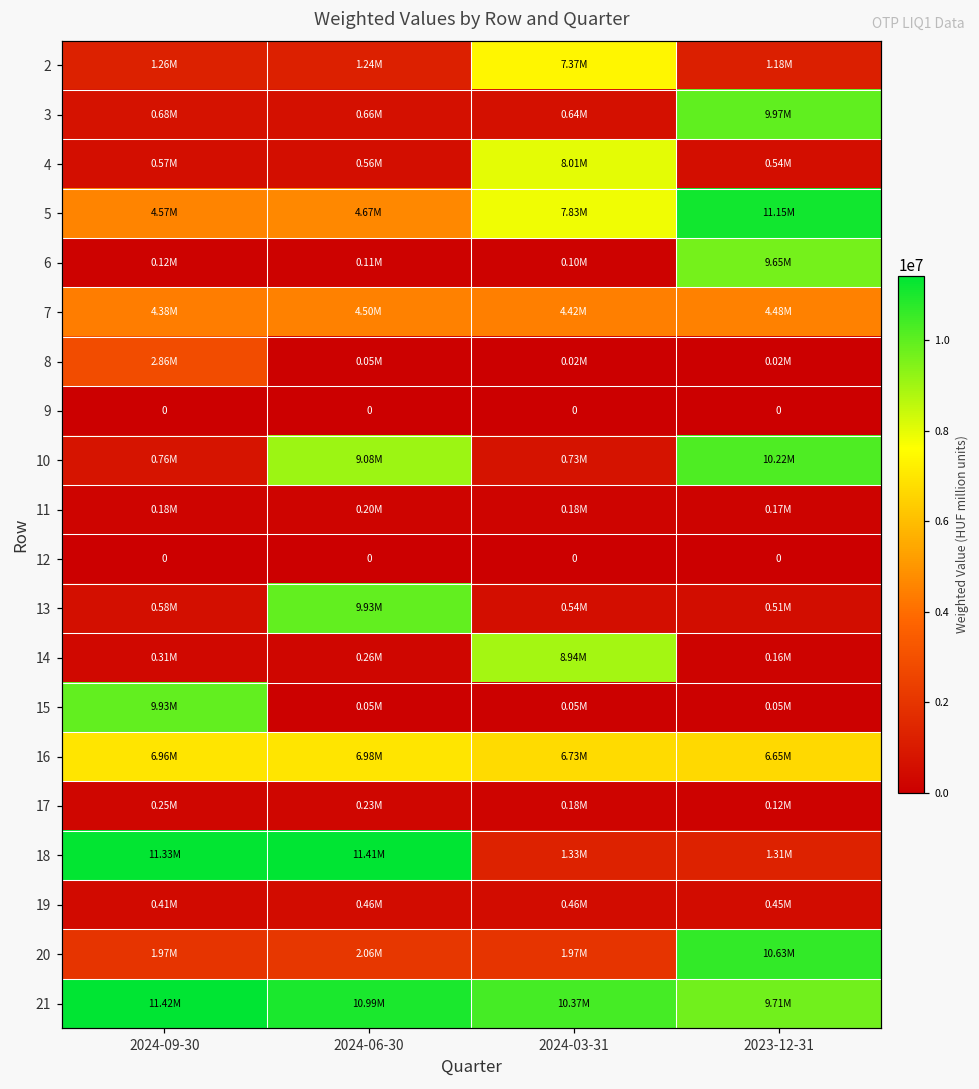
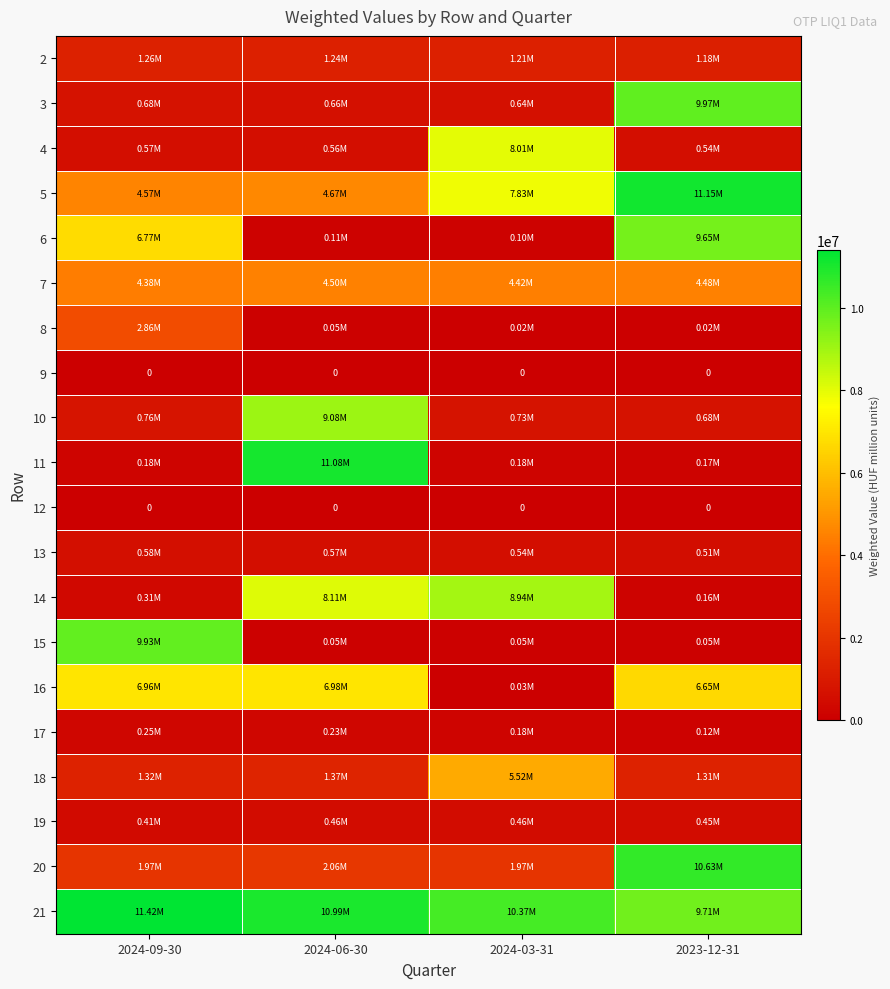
2, 2024-03-31: 7.37M -> 1.21M
6, 2024-09-30: 0.12M -> 6.77M
10, 2023-12-31: 10.22M -> 0.68M
11, 2024-06-30: 0.20M -> 11.08M
13, 2024-06-30: 9.93M -> 0.57M
14, 2024-06-30: 0.26M -> 8.11M
16, 2024-03-31: 6.73M -> 0.03M
18, 2024-09-30: 11.33M -> 1.32M
18, 2024-06-30: 11.41M -> 1.37M
18, 2024-03-31: 1.33M -> 5.52M
